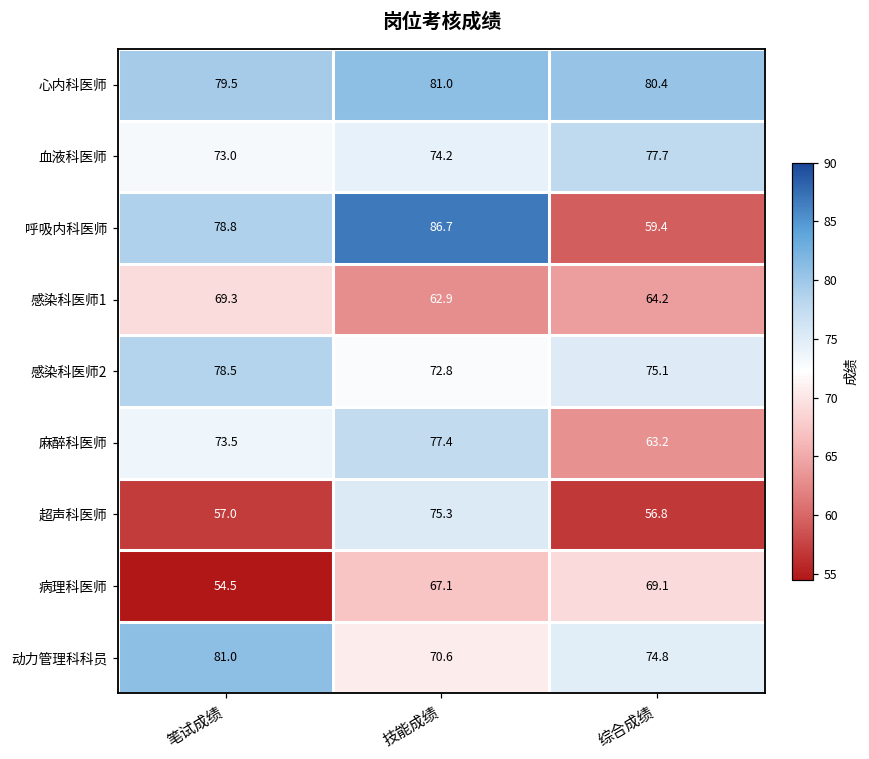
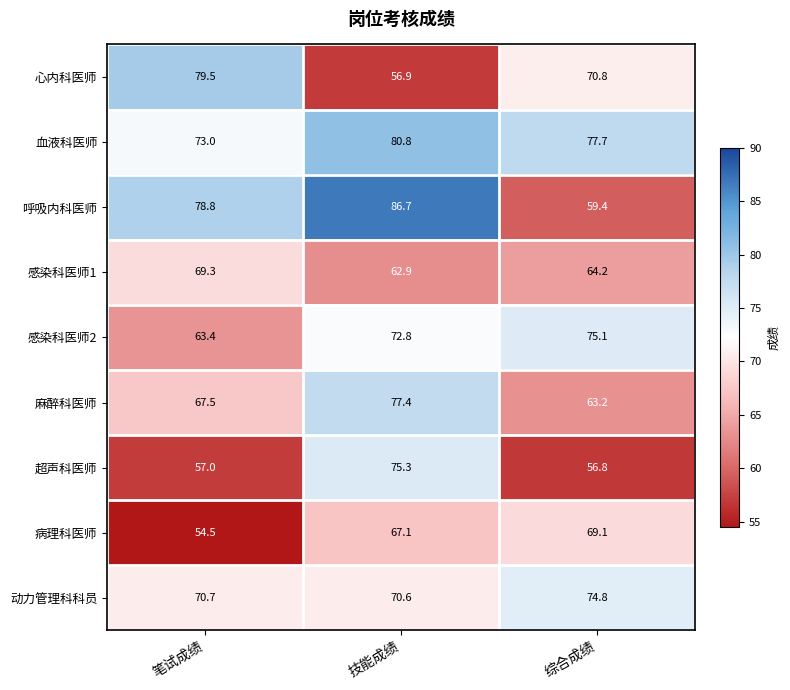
心内科医师, 技能成绩: 81.0 -> 56.9
心内科医师, 综合成绩: 80.4 -> 70.8
血液科医师, 技能成绩: 74.2 -> 80.8
感染科医师2, 笔试成绩: 78.5 -> 63.4
麻醉科医师, 笔试成绩: 73.5 -> 67.5
动力管理科科员, 笔试成绩: 81.0 -> 70.7
